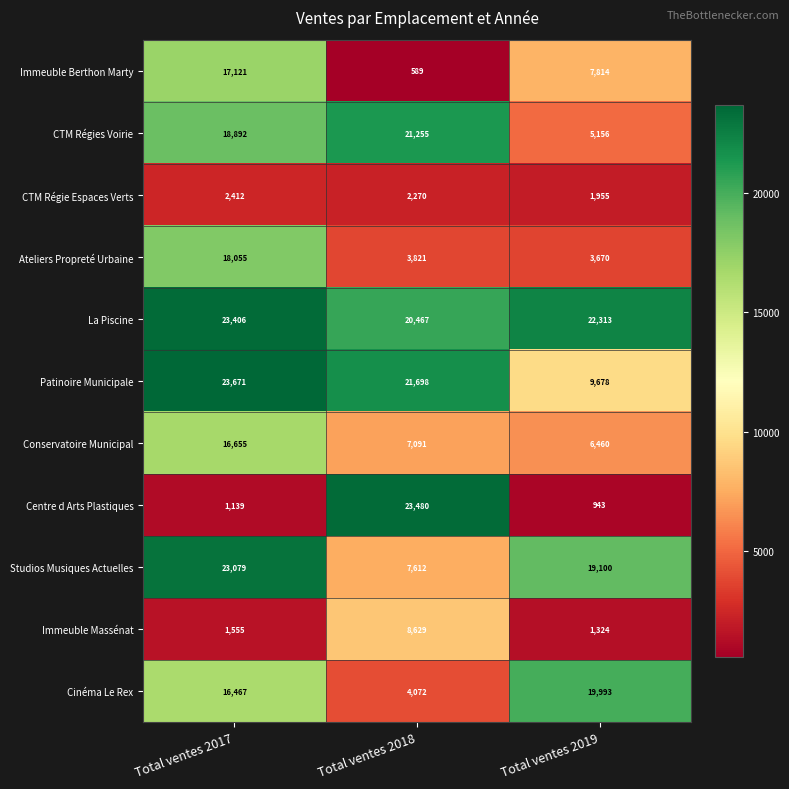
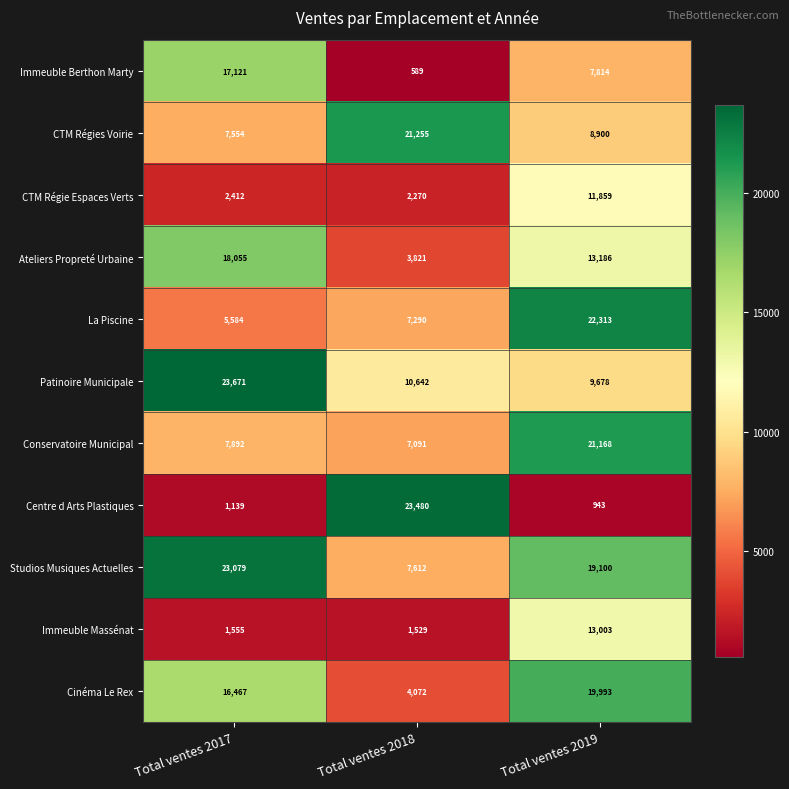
CTM Régies Voirie, Total ventes 2017: 18,892 -> 7,554
CTM Régies Voirie, Total ventes 2019: 5,156 -> 8,900
CTM Régie Espaces Verts, Total ventes 2019: 1,955 -> 11,859
Ateliers Propreté Urbaine, Total ventes 2019: 3,670 -> 13,186
La Piscine, Total ventes 2017: 23,406 -> 5,584
La Piscine, Total ventes 2018: 20,467 -> 7,290
Patinoire Municipale, Total ventes 2018: 21,698 -> 10,642
Conservatoire Municipal, Total ventes 2017: 16,655 -> 7,892
Conservatoire Municipal, Total ventes 2019: 6,460 -> 21,168
Immeuble Massénat, Total ventes 2018: 8,629 -> 1,529
Immeuble Massénat, Total ventes 2019: 1,324 -> 13,003
